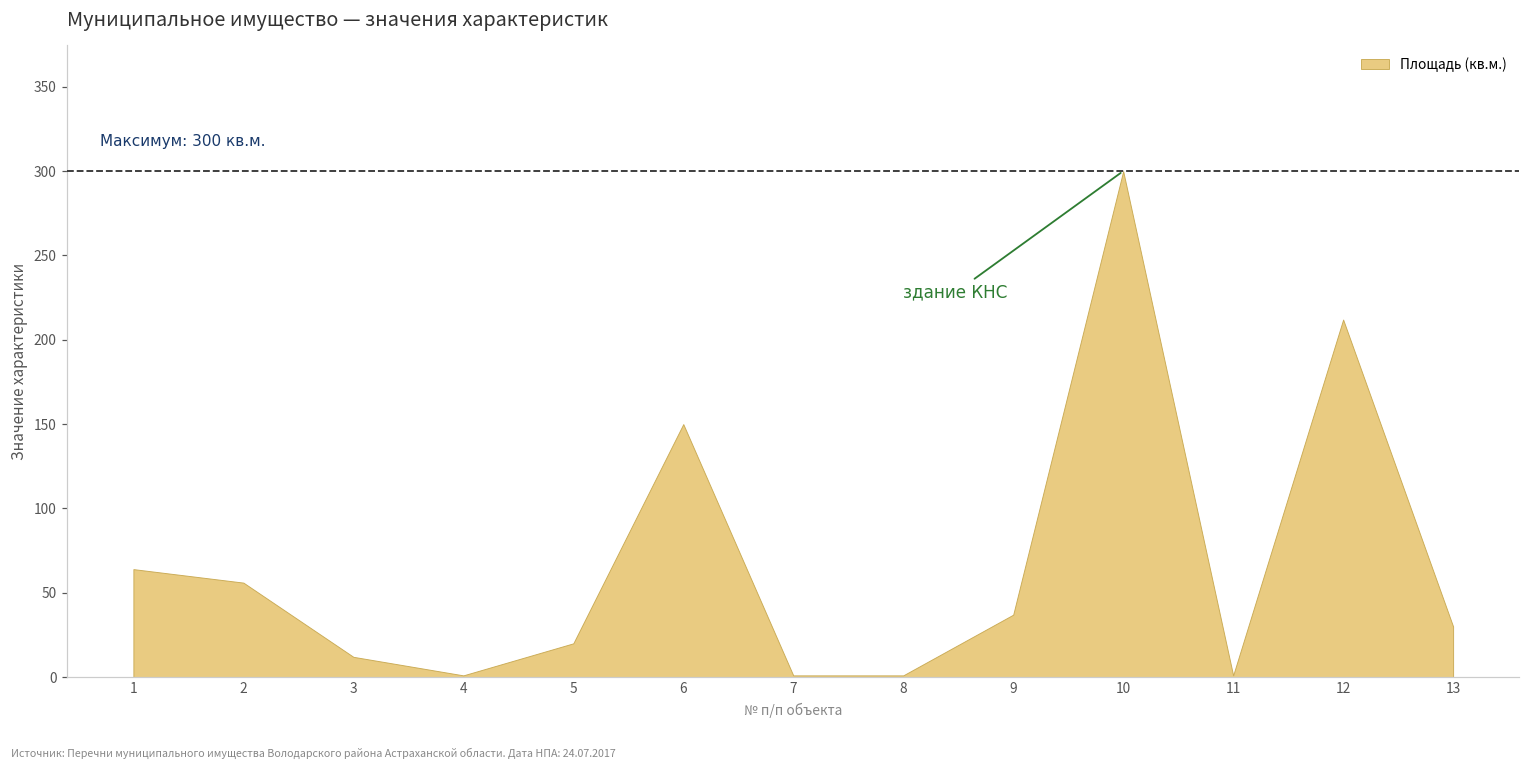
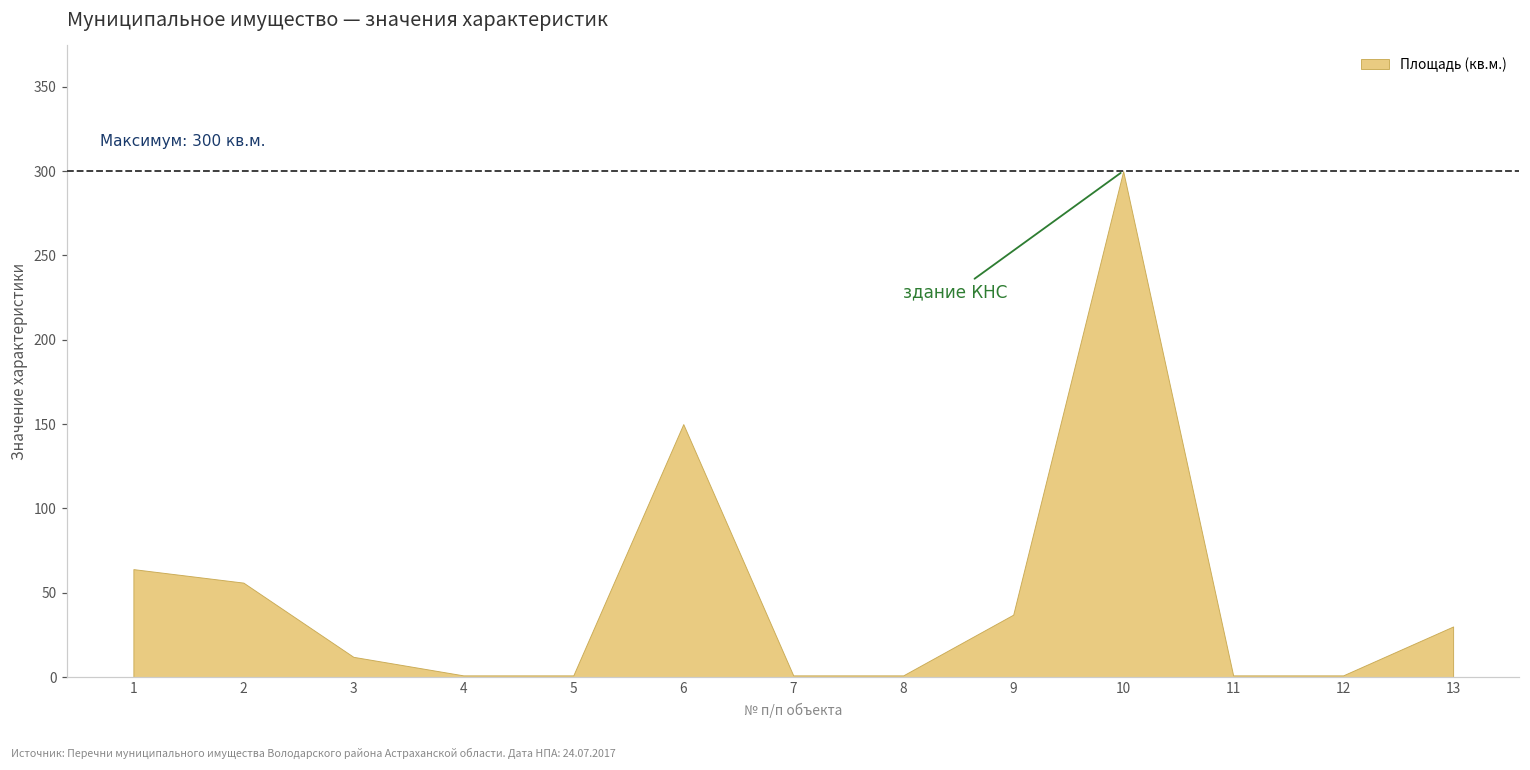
5: 20 -> 1
12: 212 -> 1
